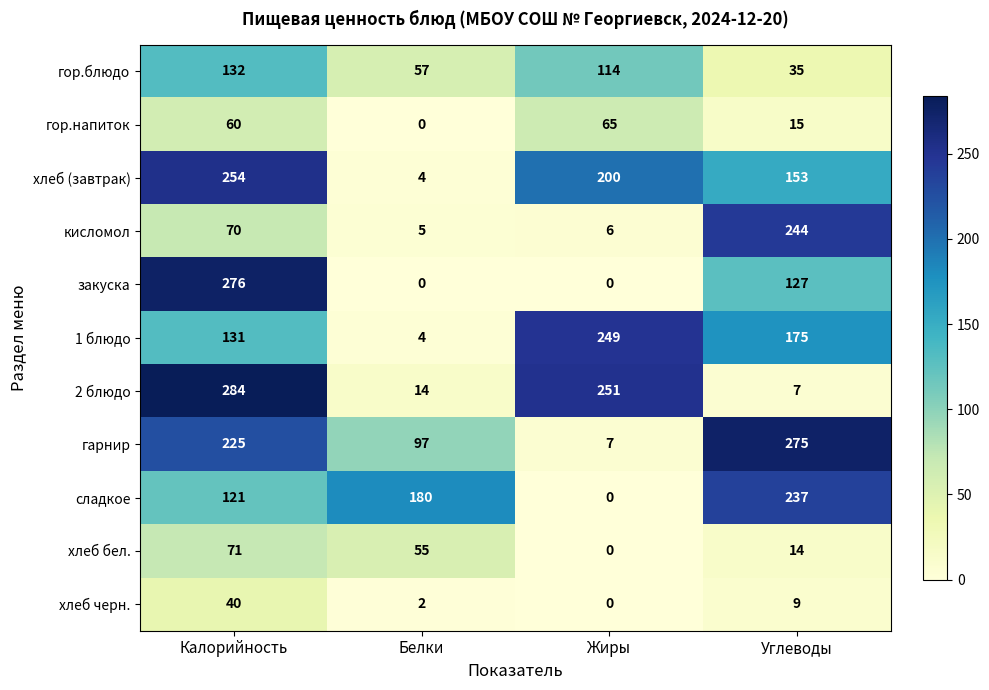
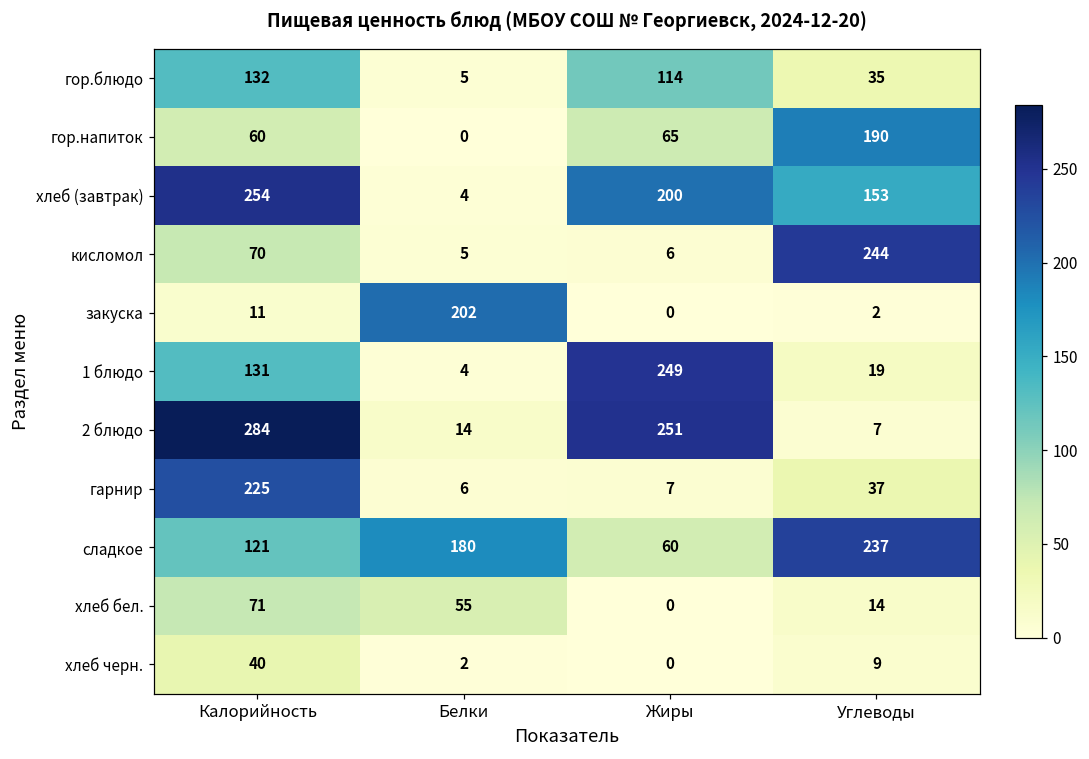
гор.блюдо, Белки: 57 -> 5
гор.напиток, Углеводы: 15 -> 190
закуска, Калорийность: 276 -> 11
закуска, Белки: 0 -> 202
закуска, Углеводы: 127 -> 2
1 блюдо, Углеводы: 175 -> 19
гарнир, Белки: 97 -> 6
гарнир, Углеводы: 275 -> 37
сладкое, Жиры: 0 -> 60
